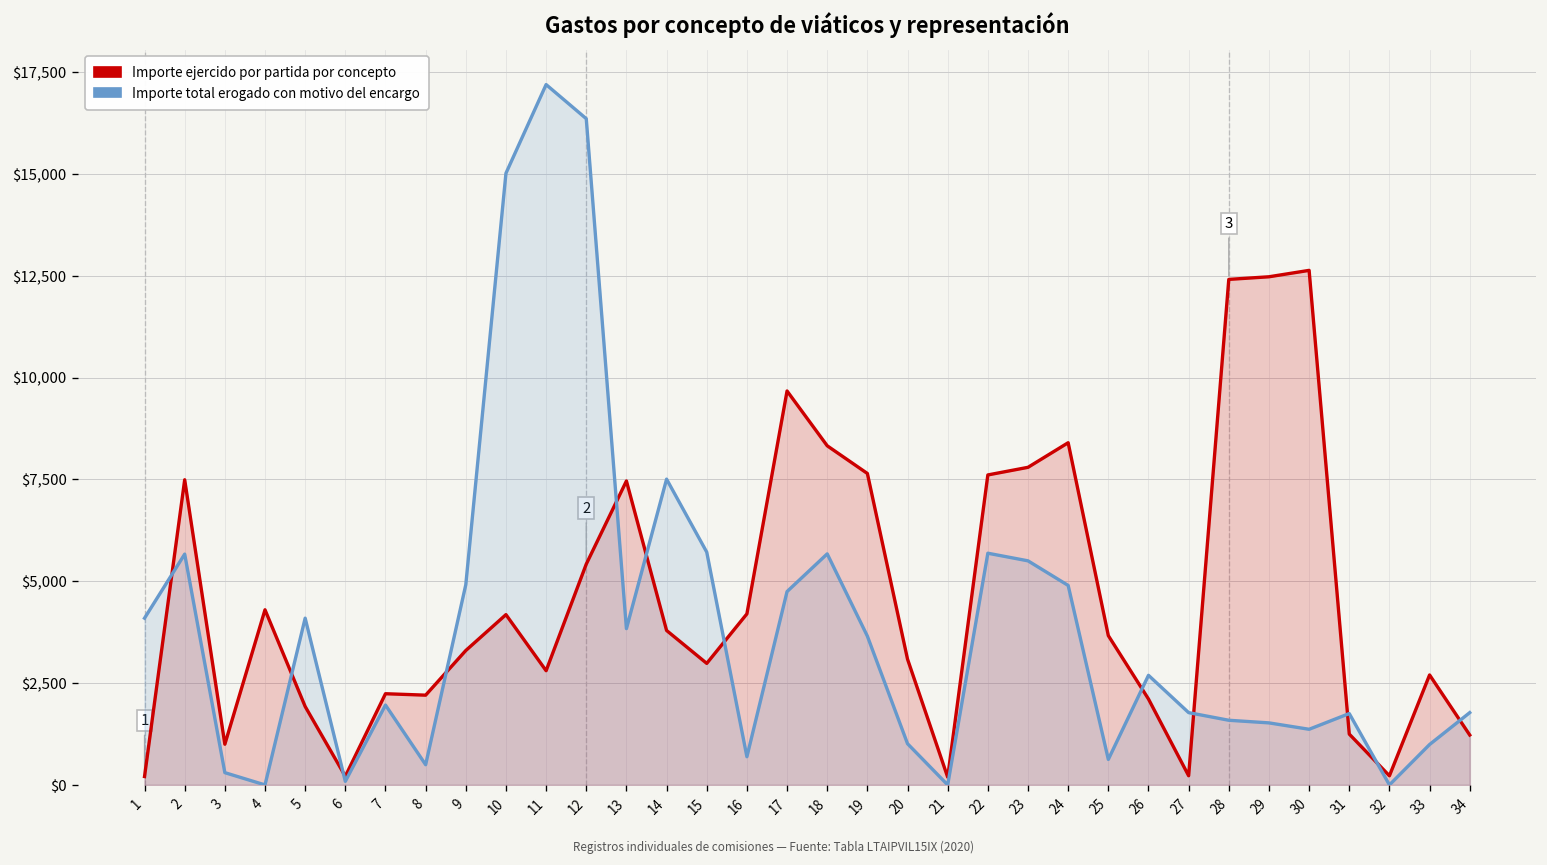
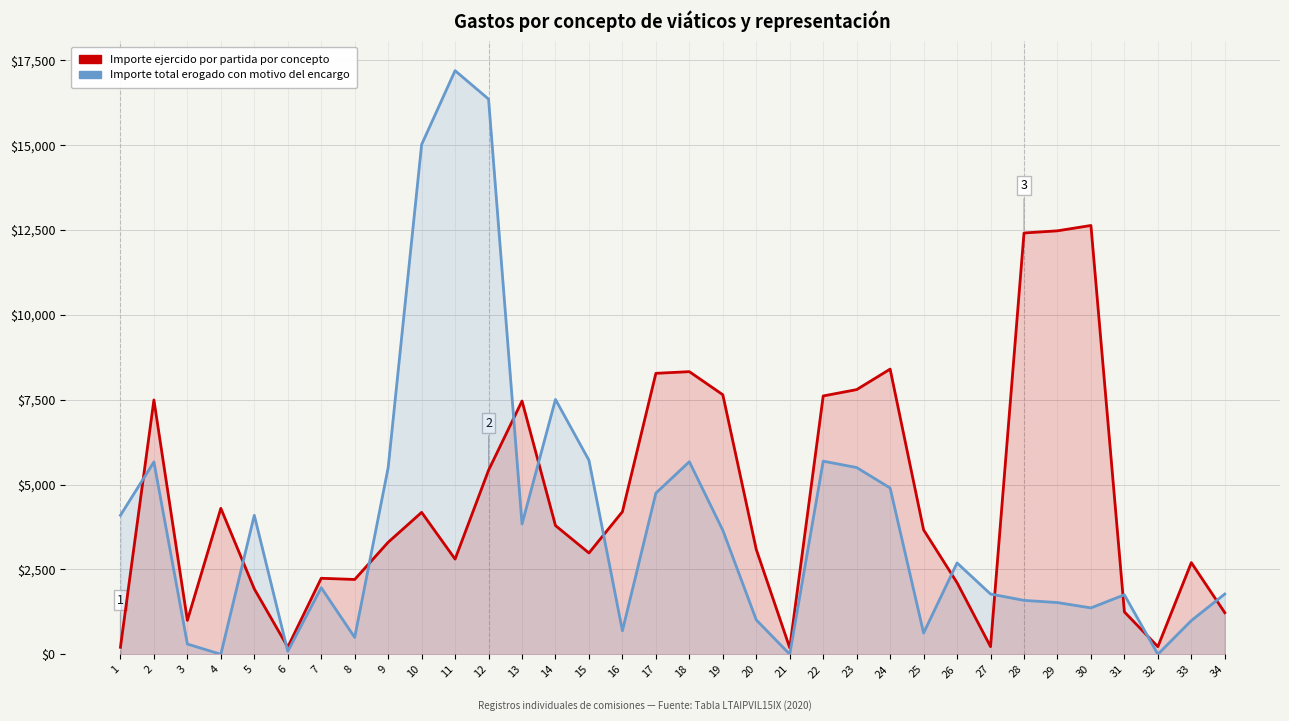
Importe total erogado con motivo del encargo, 9: $4,900 -> $5,500
Importe ejercido por partida por concepto, 17: $9,700 -> $8,300
